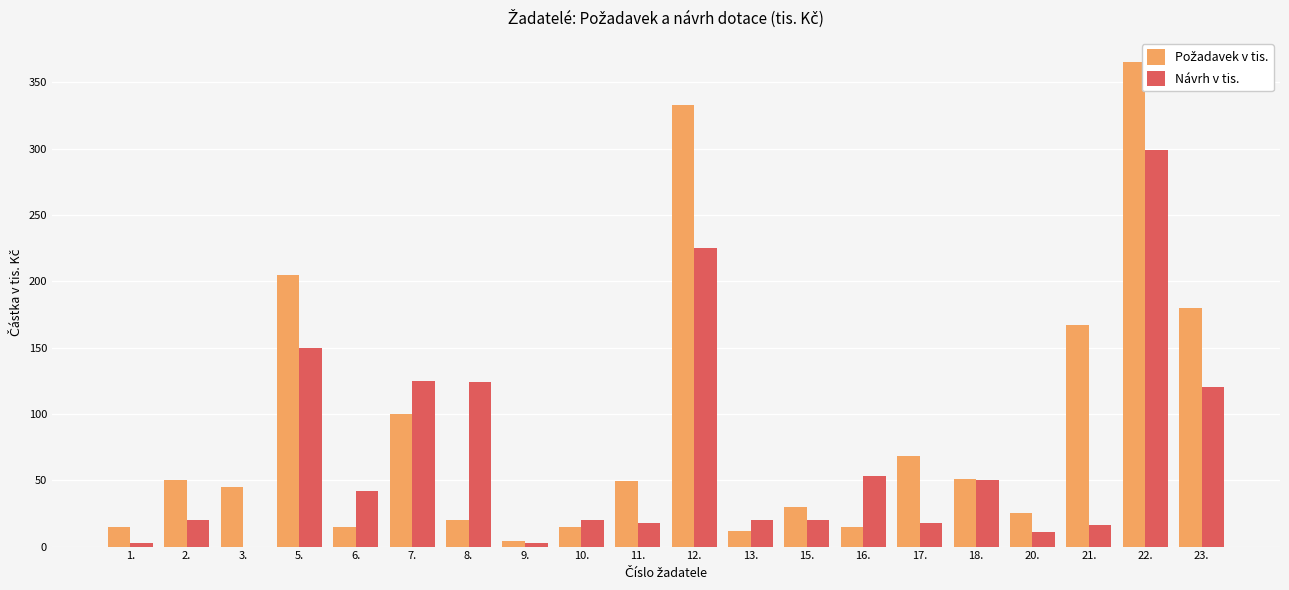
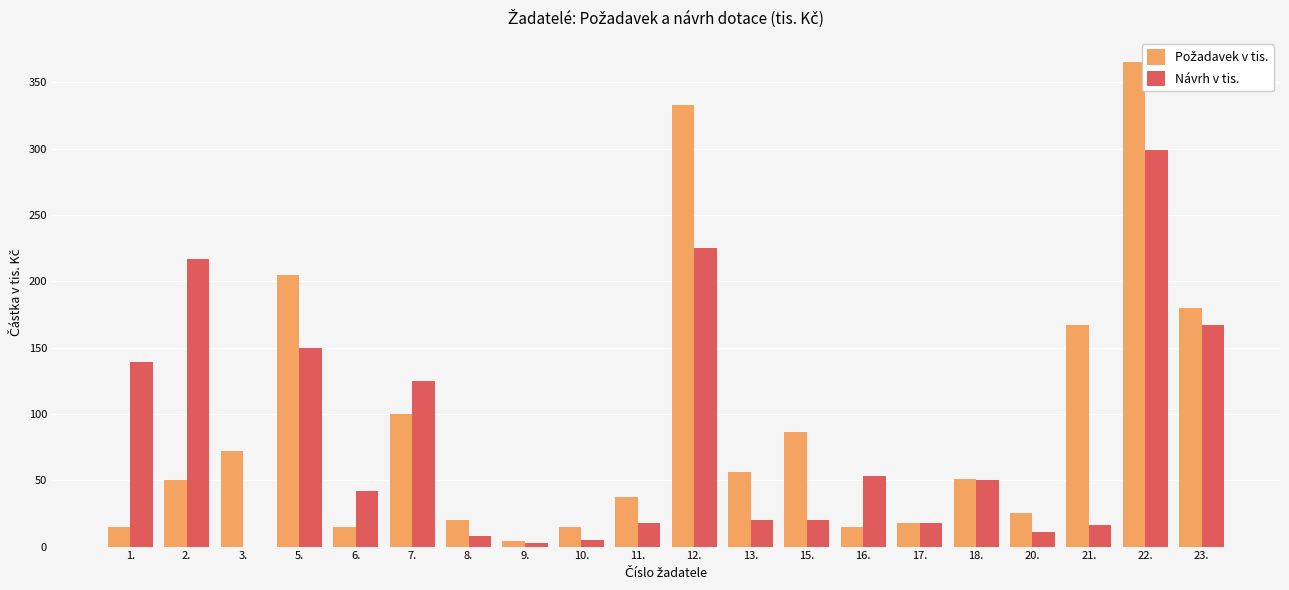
Návrh v tis., 1.: 3 -> 139
Návrh v tis., 2.: 20 -> 217
Požadavek v tis., 3.: 45 -> 72
Návrh v tis., 8.: 124 -> 8
Návrh v tis., 10.: 20 -> 5
Požadavek v tis., 11.: 50 -> 38
Požadavek v tis., 13.: 12 -> 56
Požadavek v tis., 15.: 30 -> 86
Požadavek v tis., 17.: 69 -> 18
Návrh v tis., 23.: 120 -> 167
